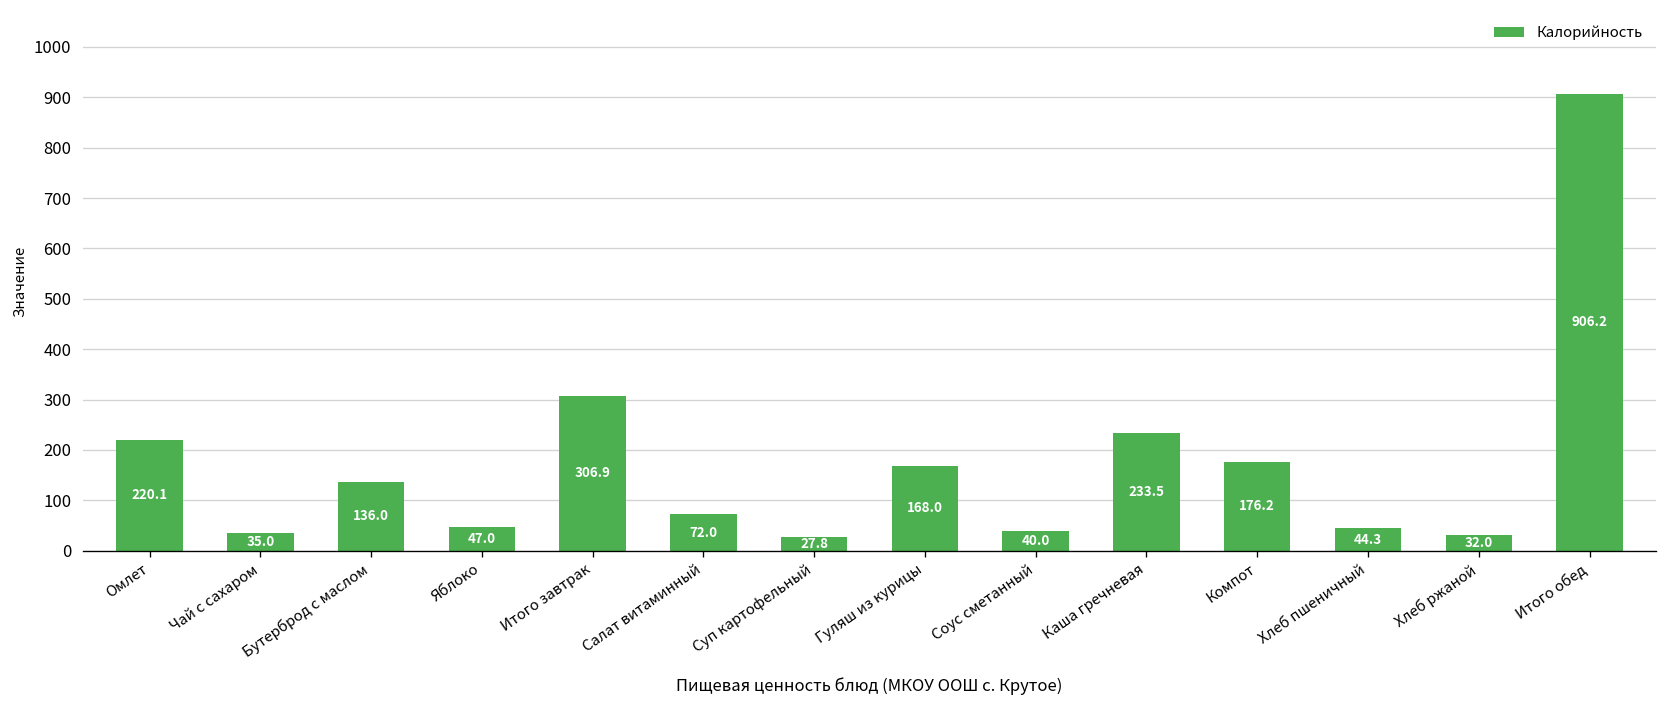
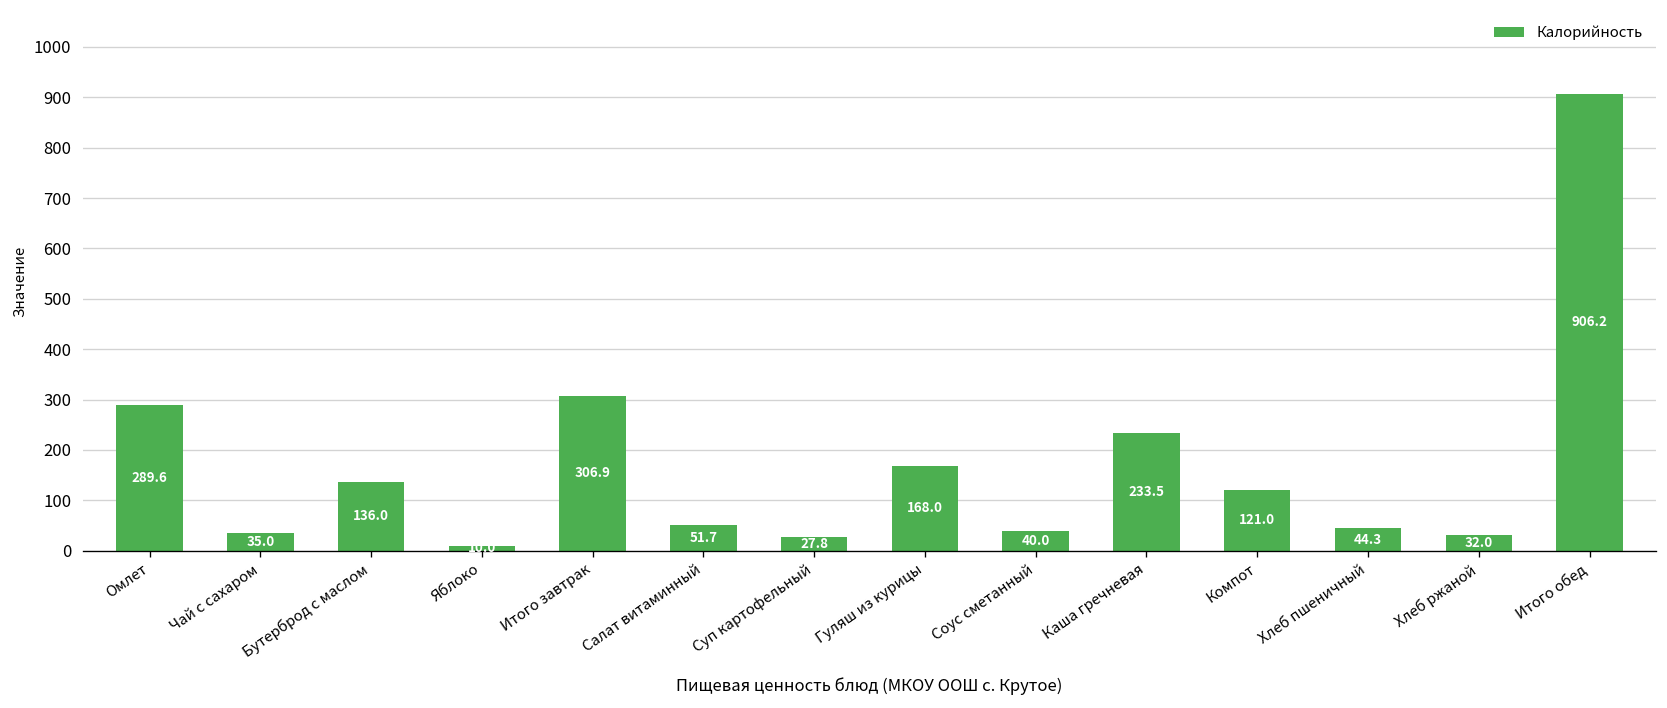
Омлет: 220.1 -> 289.6
Яблоко: 50 -> 10
Салат витаминный: 72.0 -> 51.7
Компот: 176.2 -> 121.0
